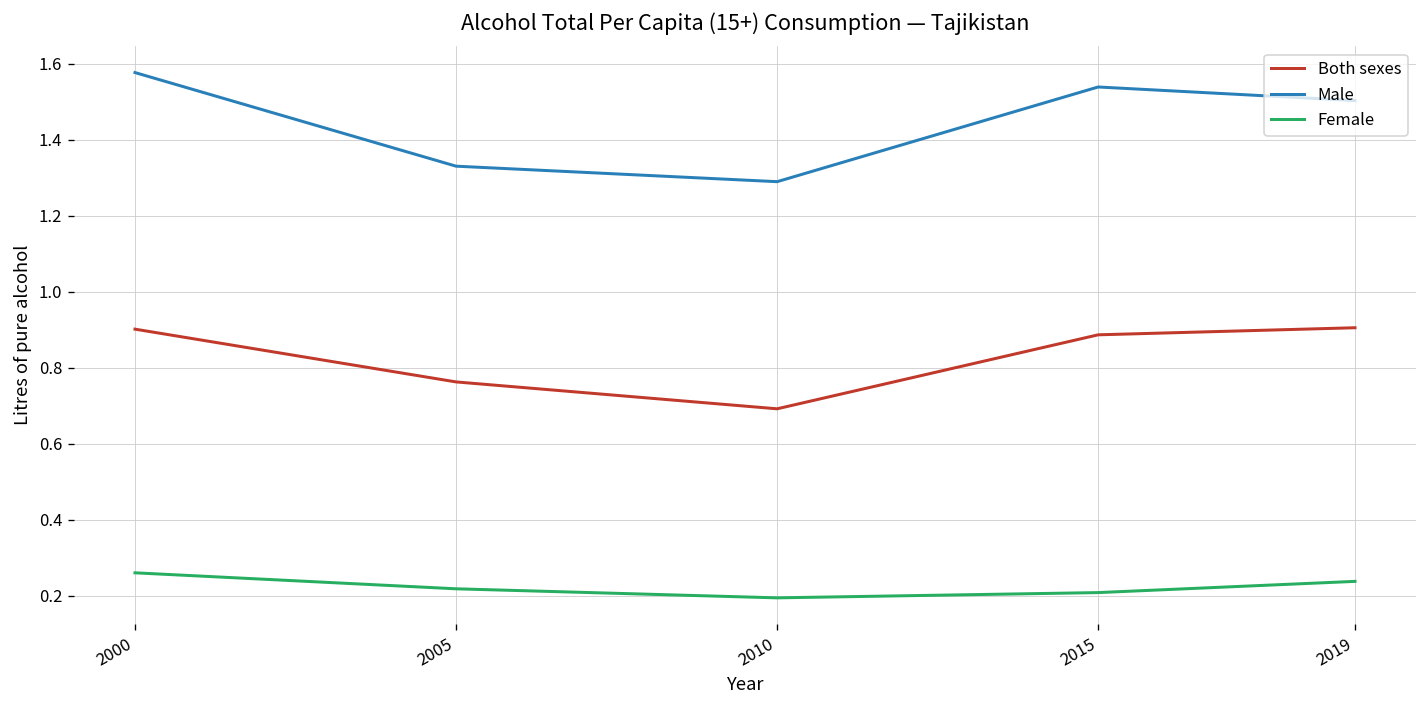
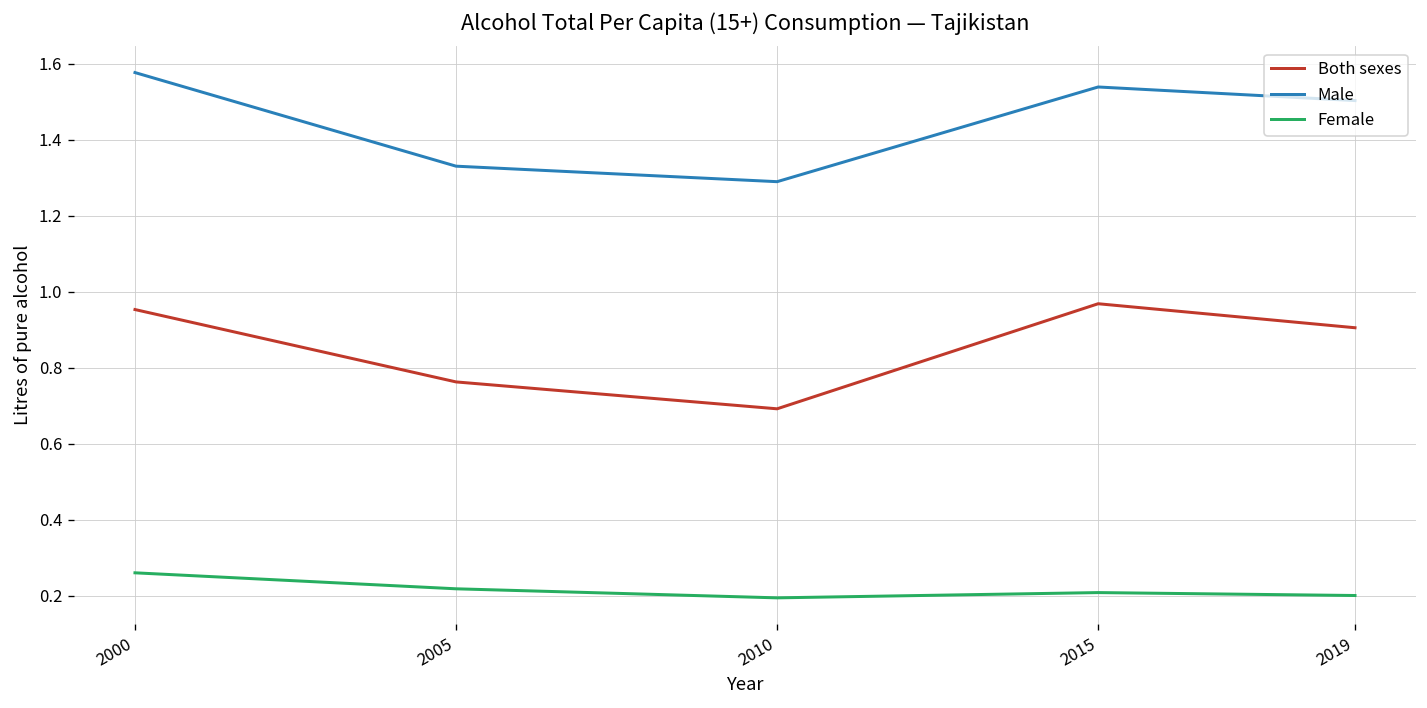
Both sexes, 2000: 0.90 -> 0.95
Both sexes, 2015: 0.89 -> 0.97
Female, 2019: 0.24 -> 0.20
